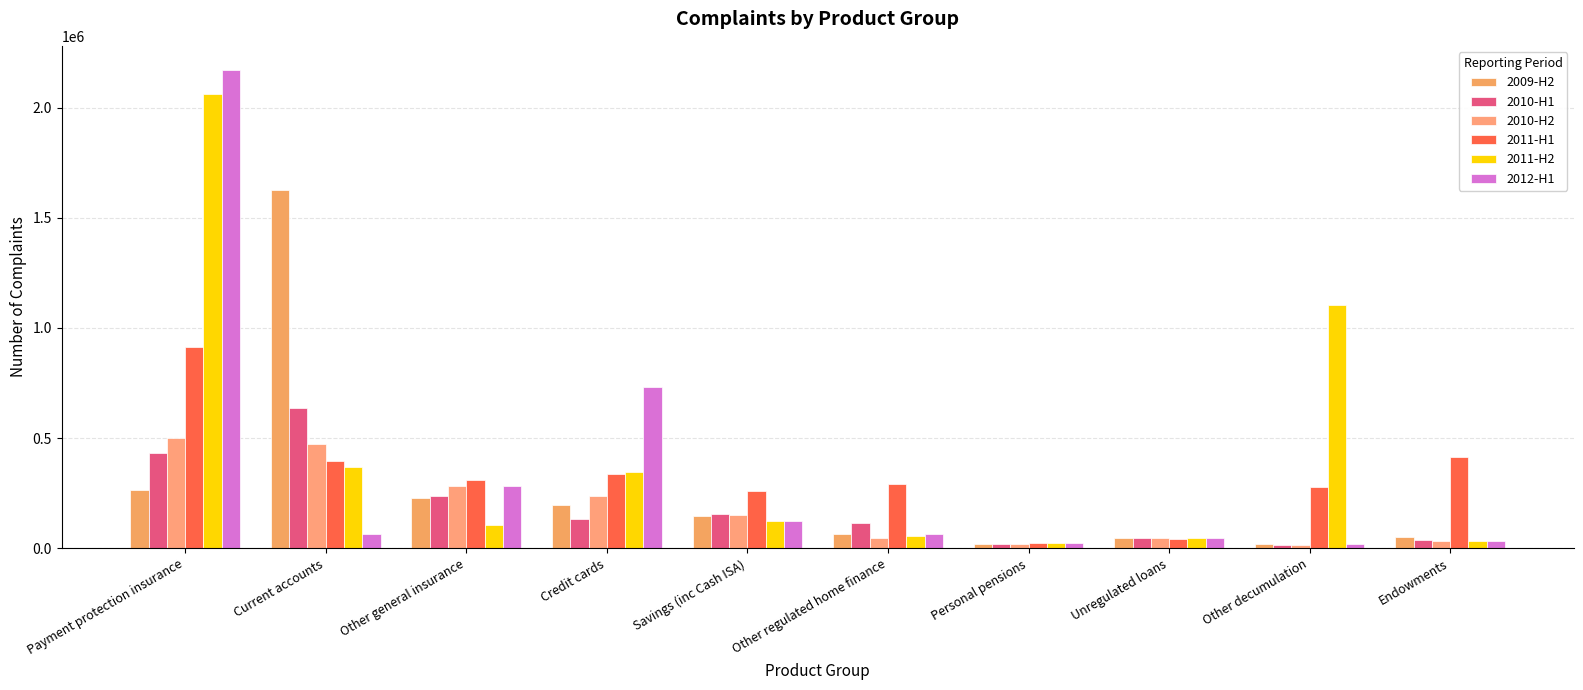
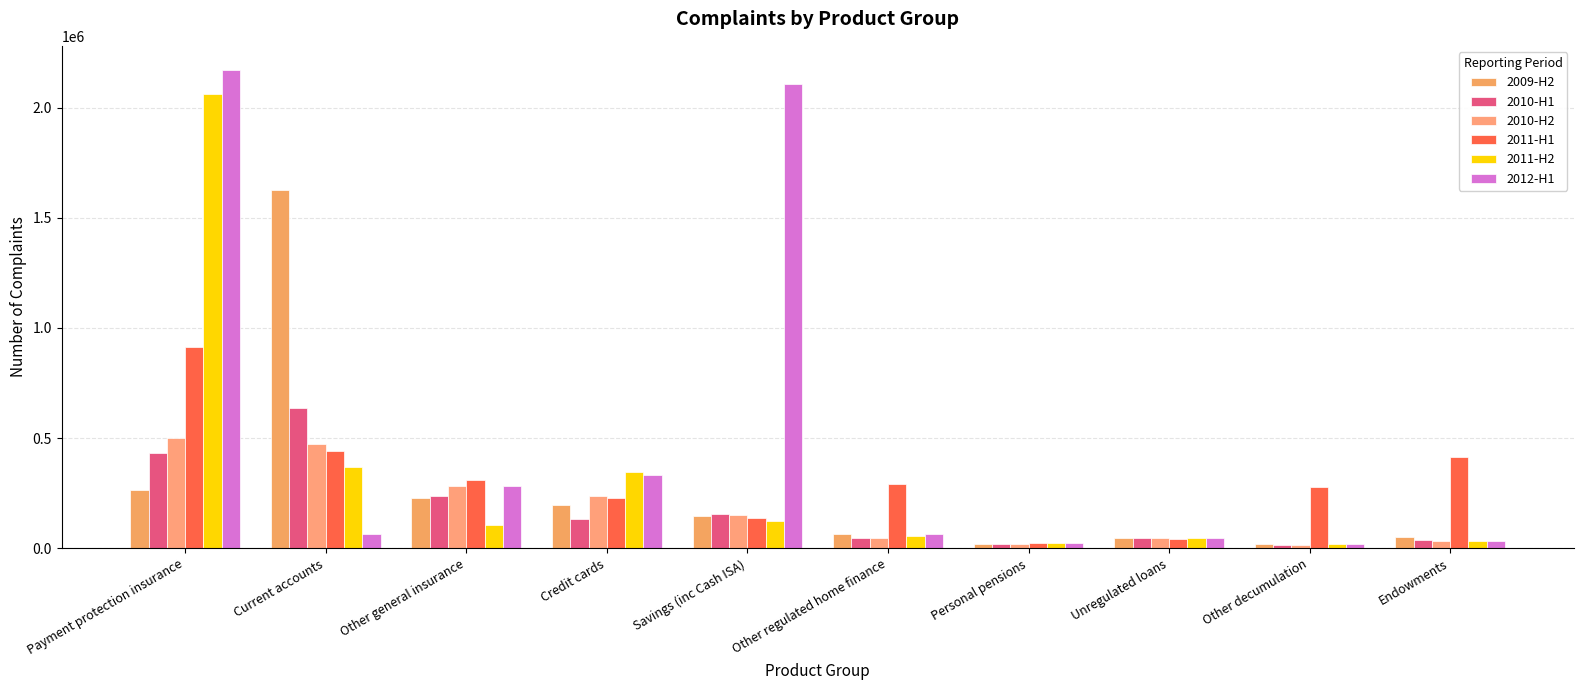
2011-H1, Current accounts: 400000 -> 440000
2011-H1, Credit cards: 340000 -> 230000
2012-H1, Credit cards: 730000 -> 330000
2011-H1, Savings (inc Cash ISA): 260000 -> 140000
2012-H1, Savings (inc Cash ISA): 130000 -> 2110000
2010-H1, Other regulated home finance: 120000 -> 40000
2011-H2, Other decumulation: 1100000 -> 20000
